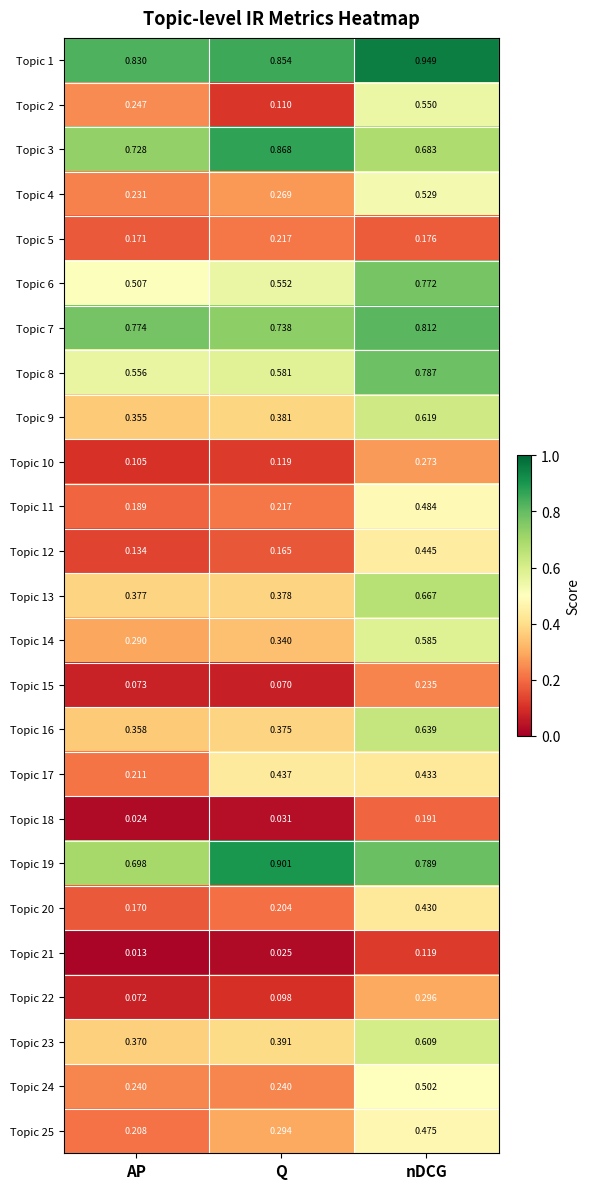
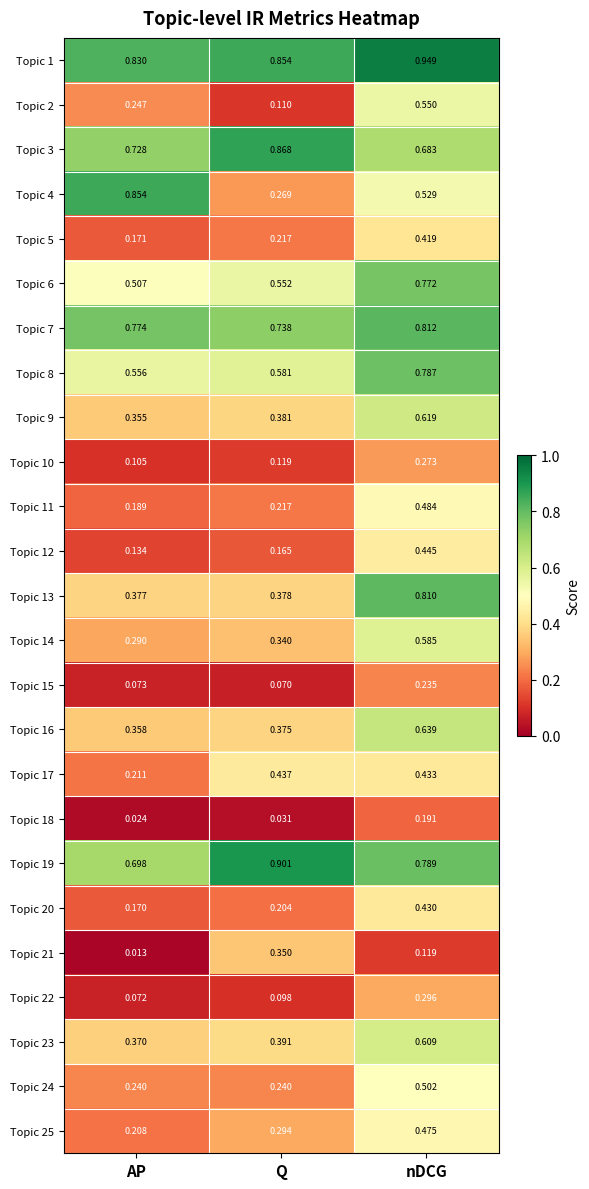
Topic 4, AP: 0.231 -> 0.854
Topic 5, nDCG: 0.176 -> 0.419
Topic 13, nDCG: 0.667 -> 0.810
Topic 21, Q: 0.025 -> 0.350
